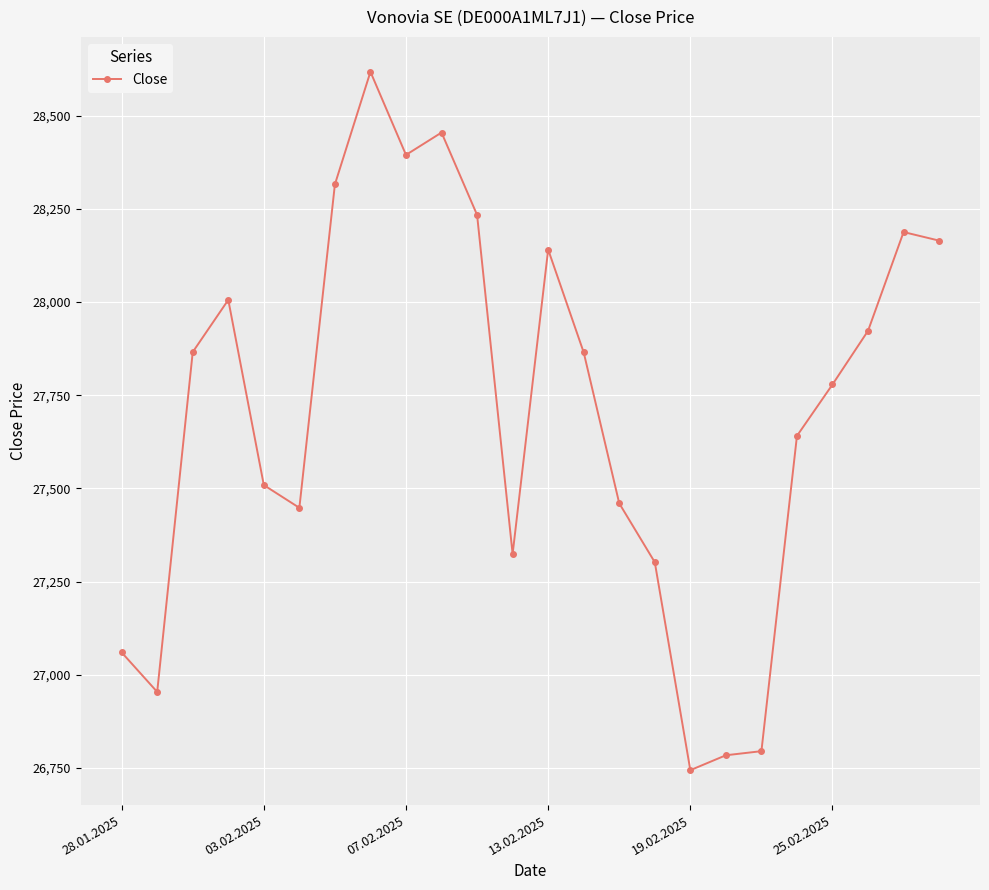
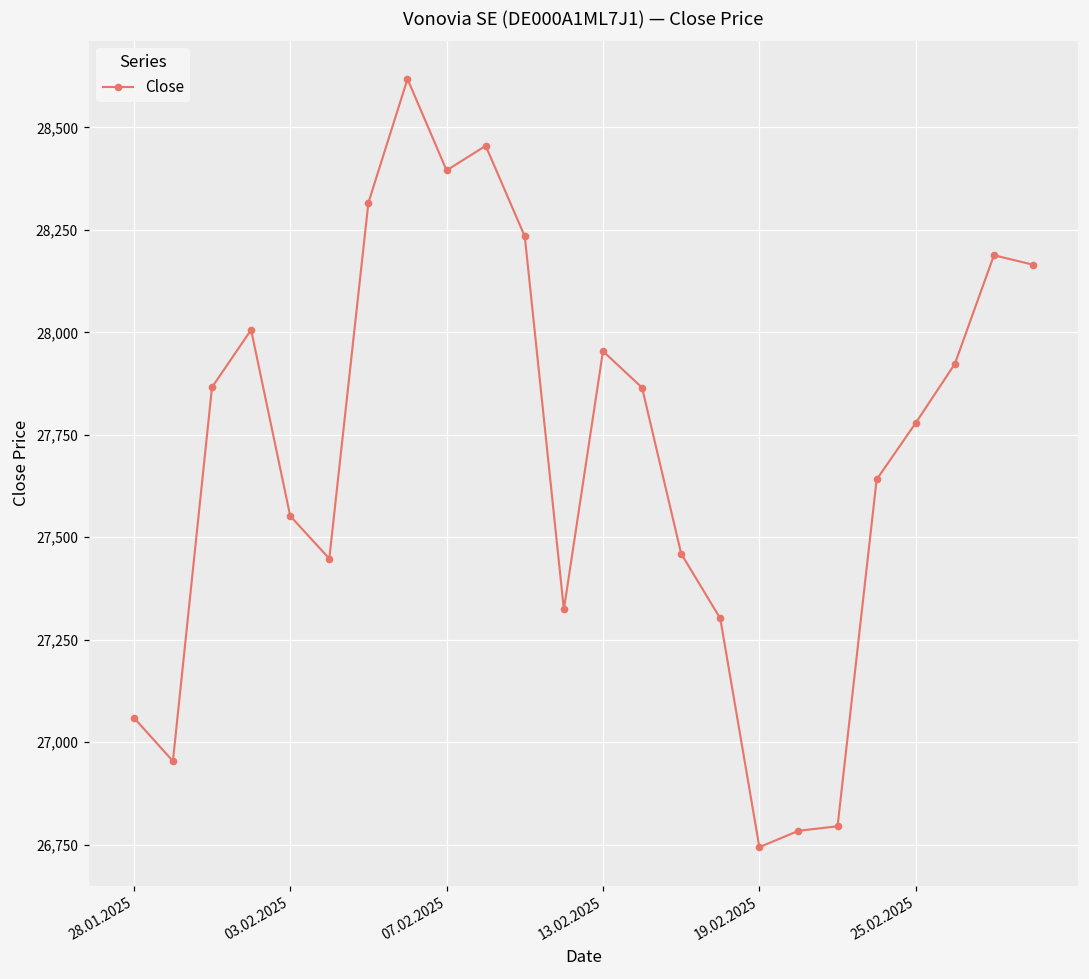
03.02.2025: 27,510 -> 27,550
13.02.2025: 28,140 -> 27,950
